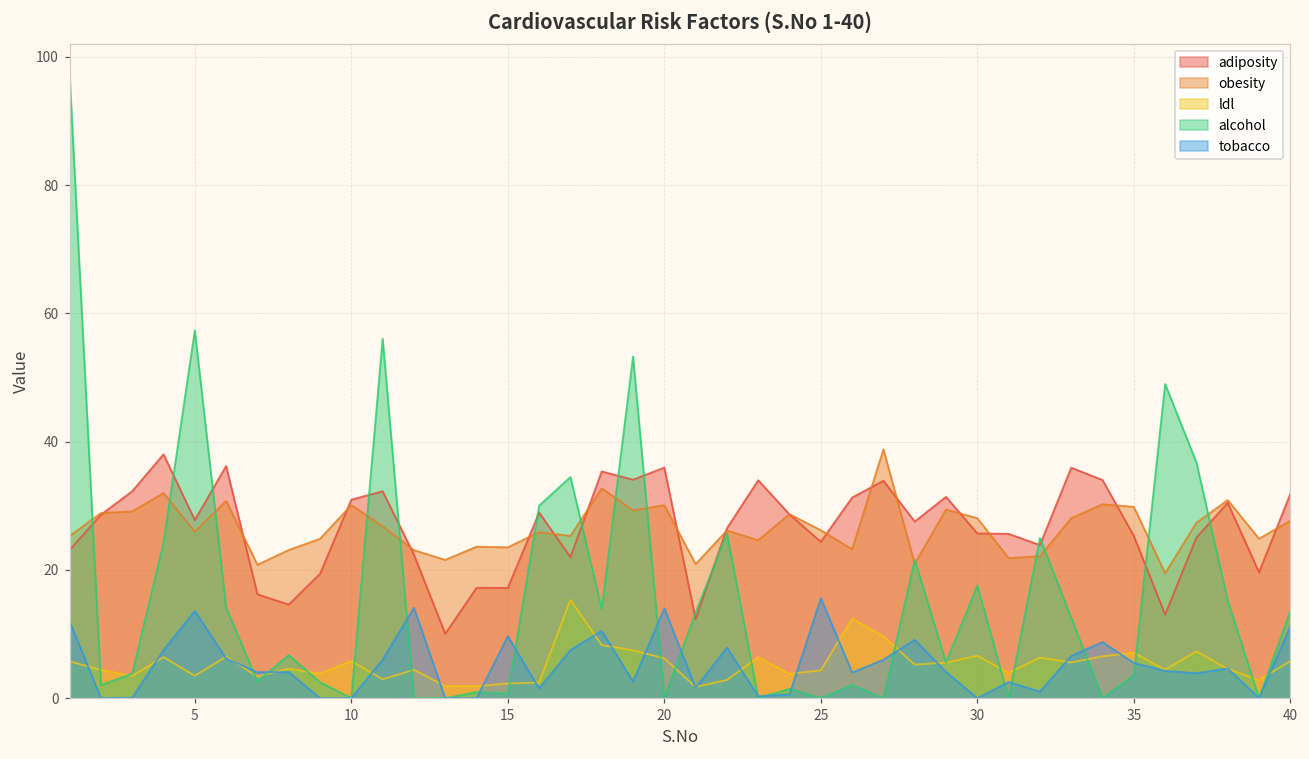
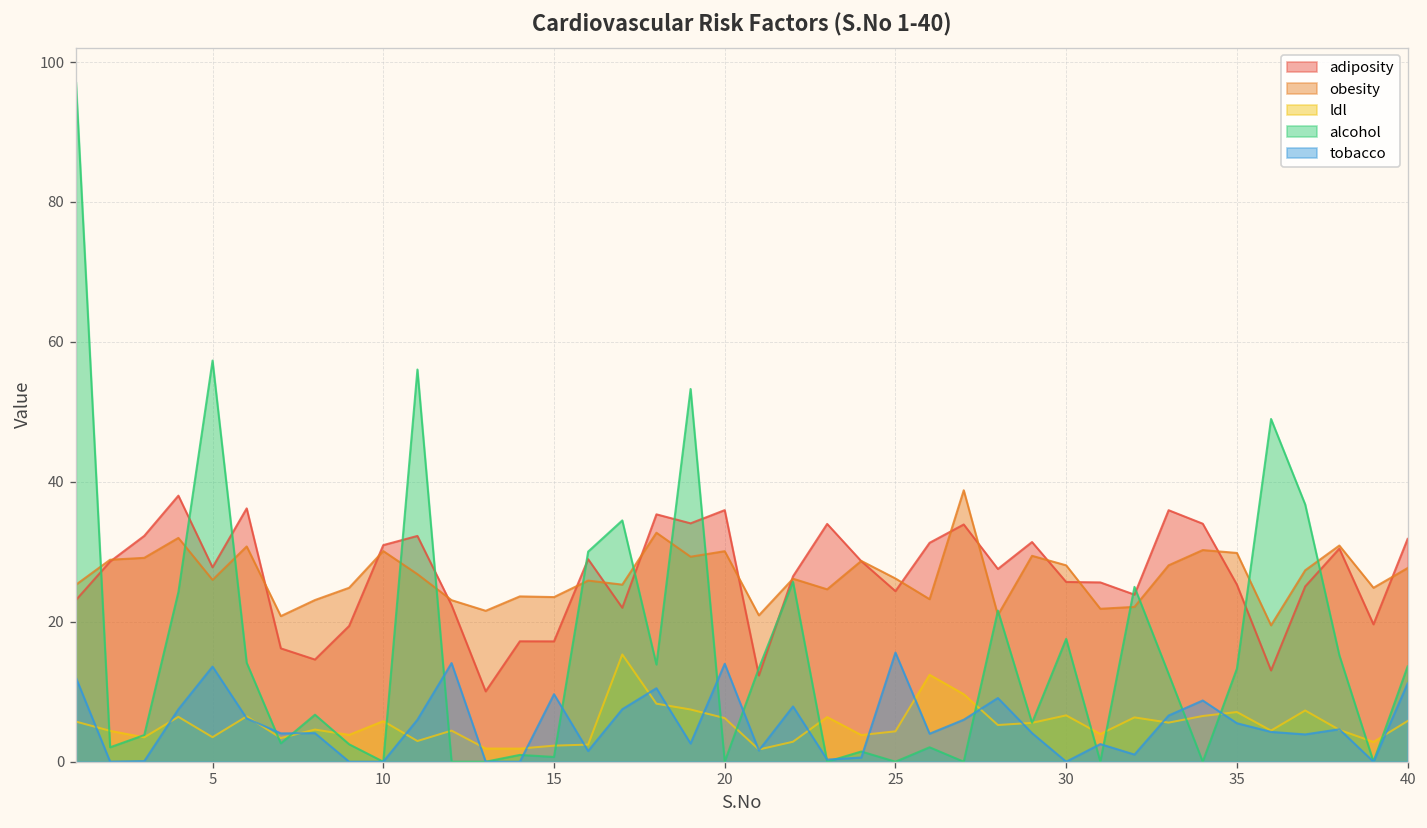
alcohol, 35: 4 -> 13
